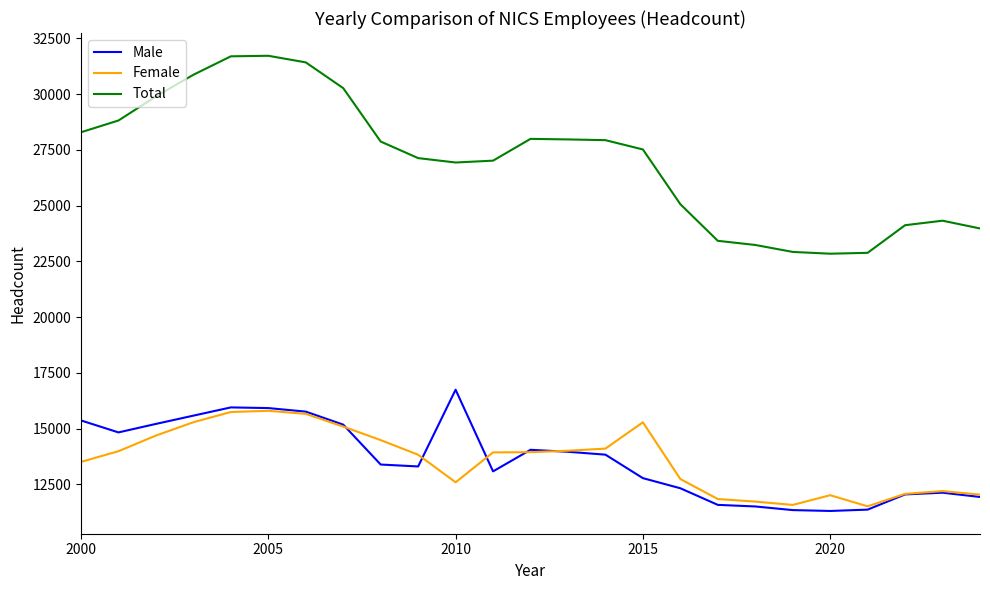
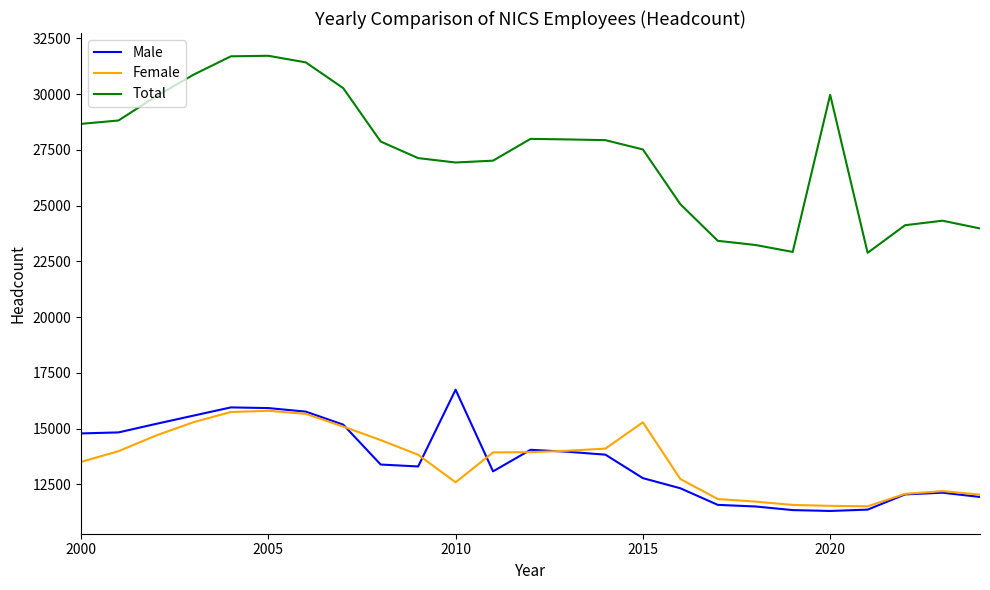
Male, 2000: 15400 -> 14800
Total, 2000: 28300 -> 28700
Female, 2020: 12000 -> 11500
Total, 2020: 22800 -> 30000
